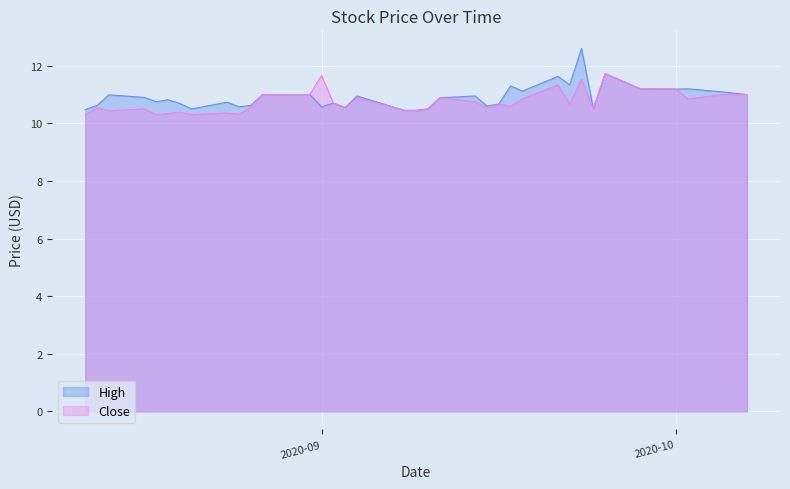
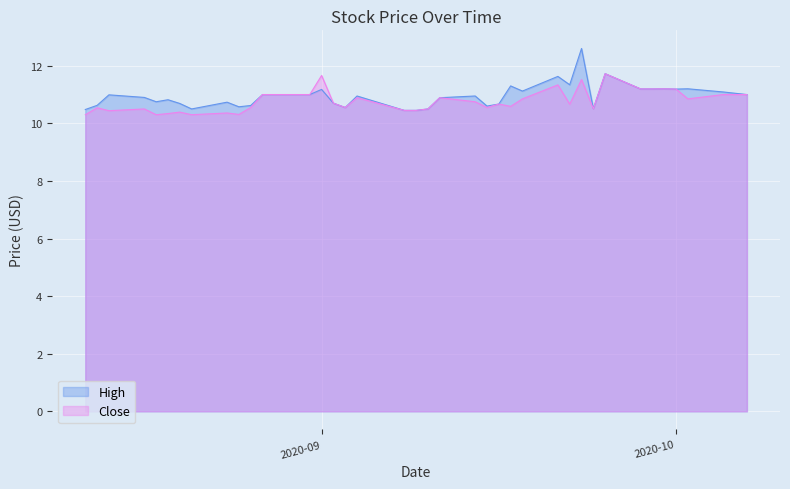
High, 2020-09: 10.6 -> 11.2
